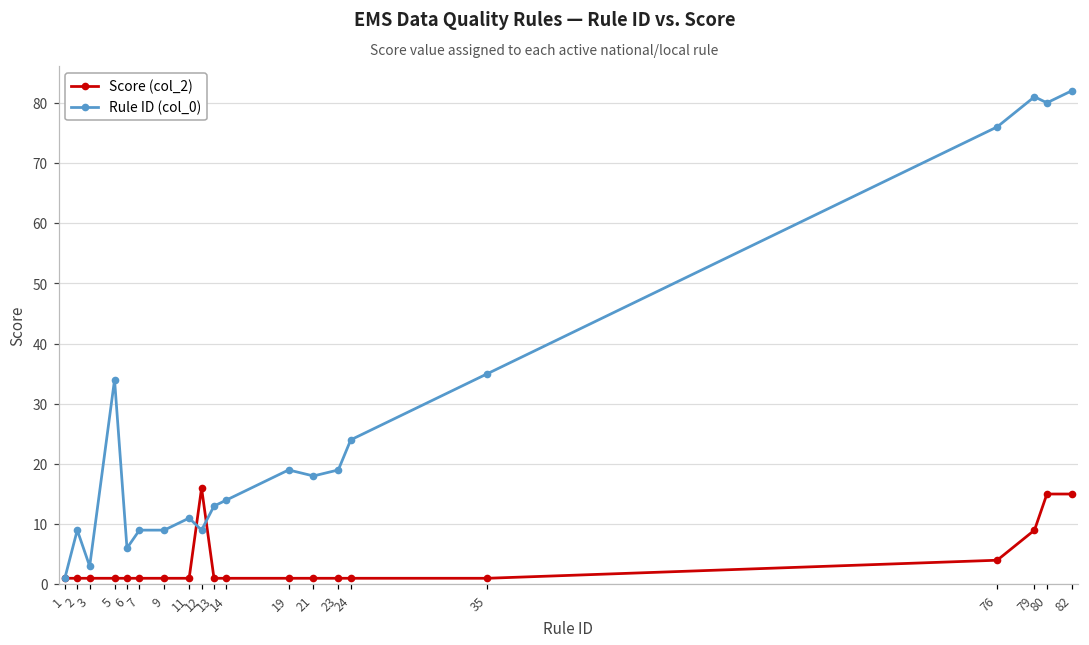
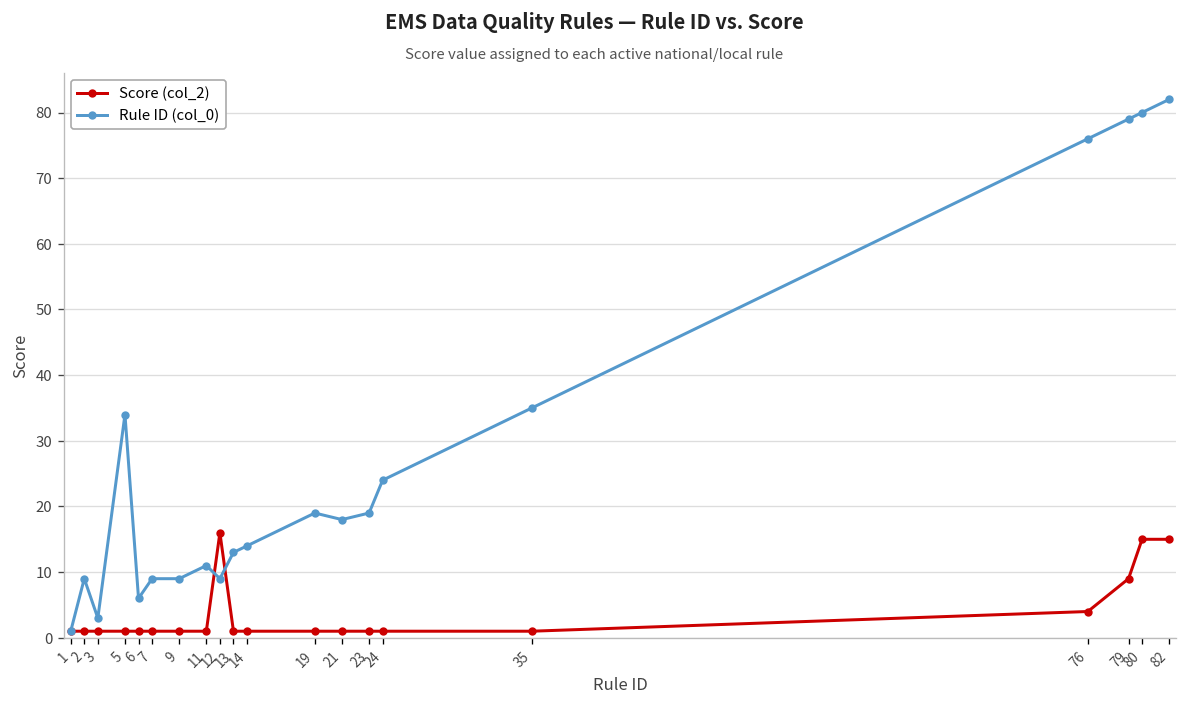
Rule ID (col_0), 79: 81 -> 79
